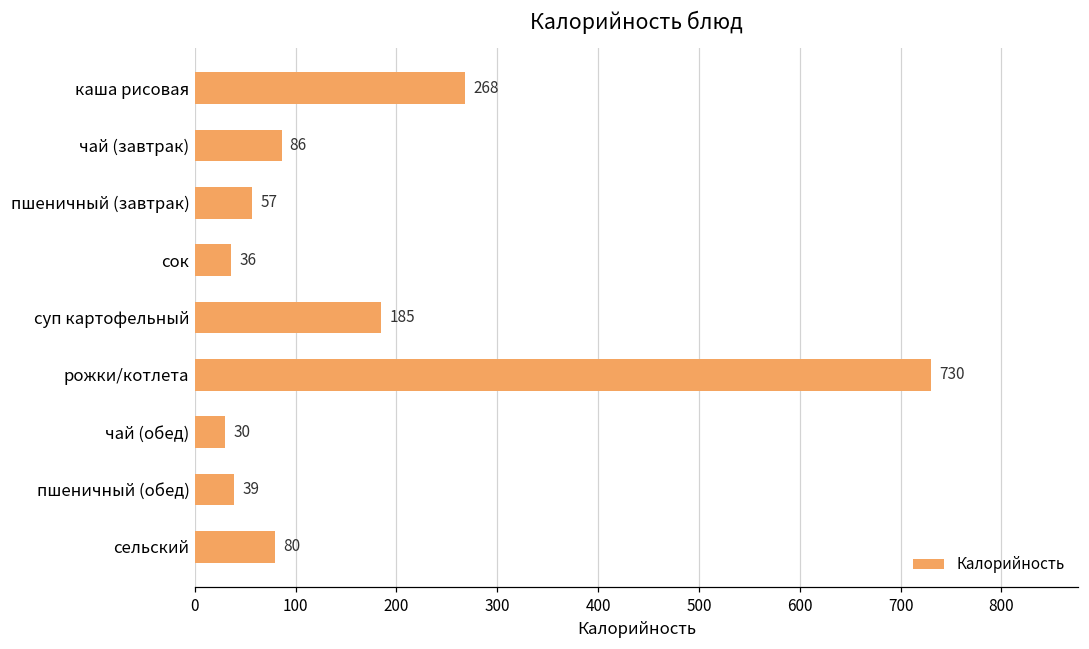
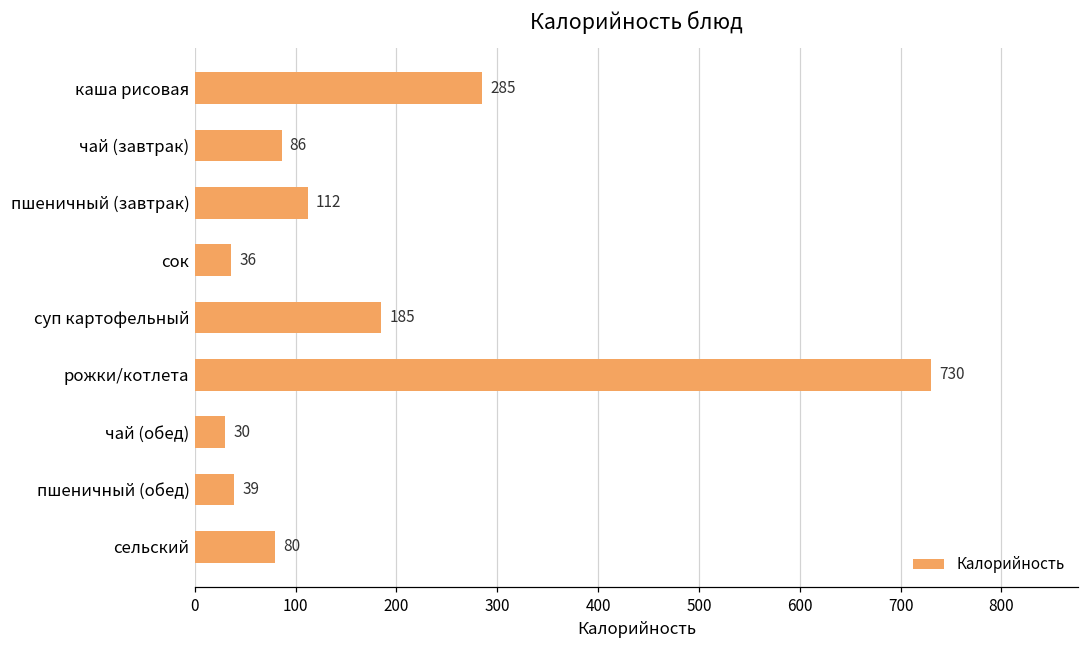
каша рисовая: 268 -> 285
пшеничный (завтрак): 57 -> 112
